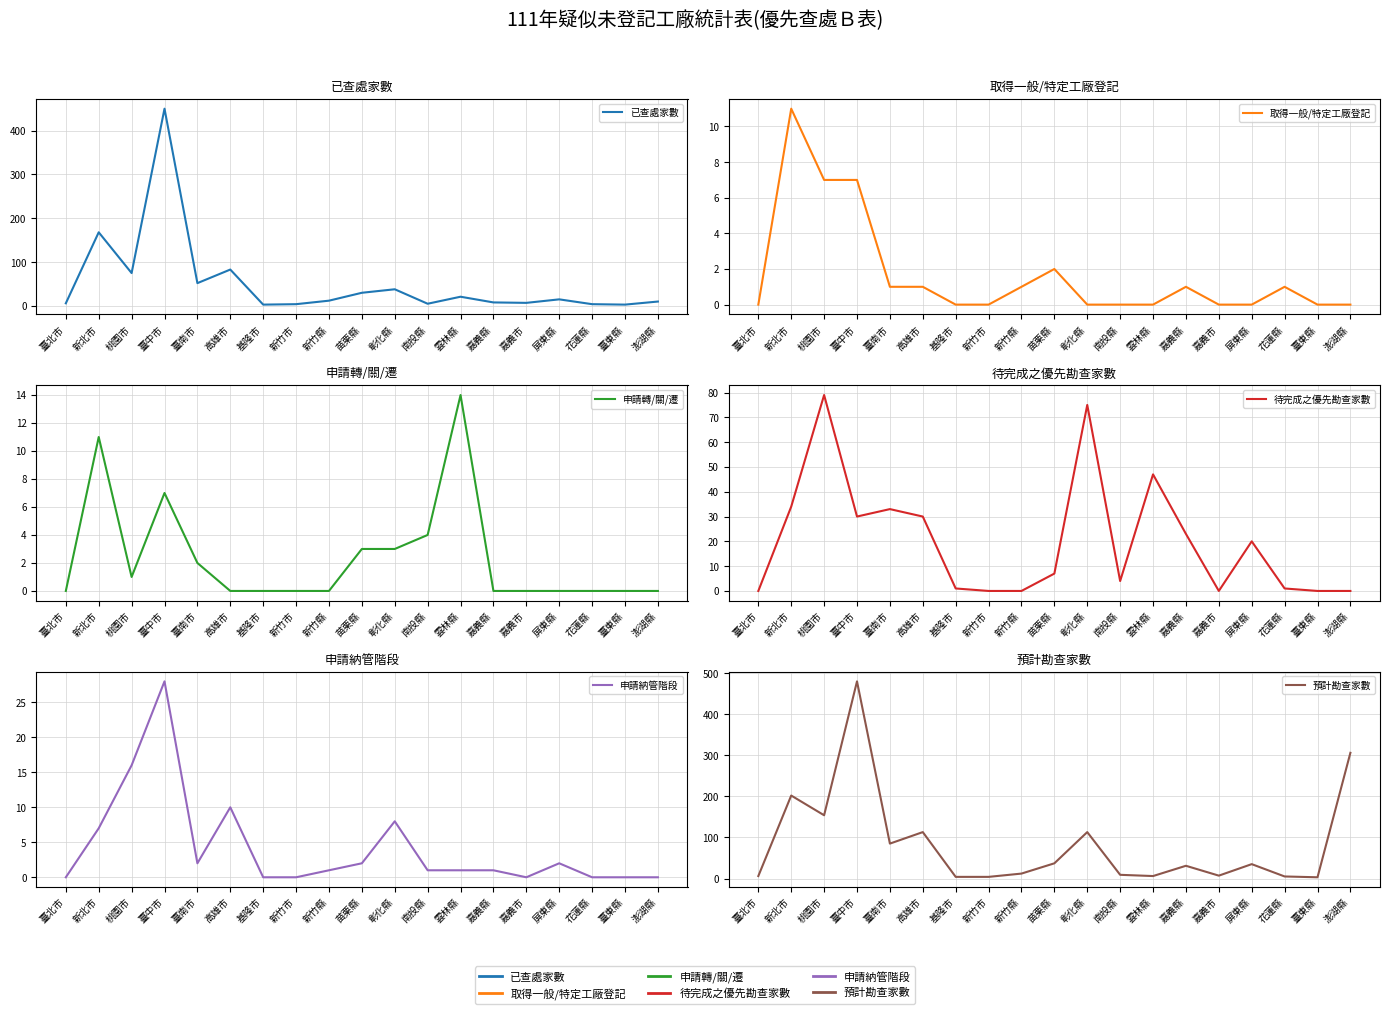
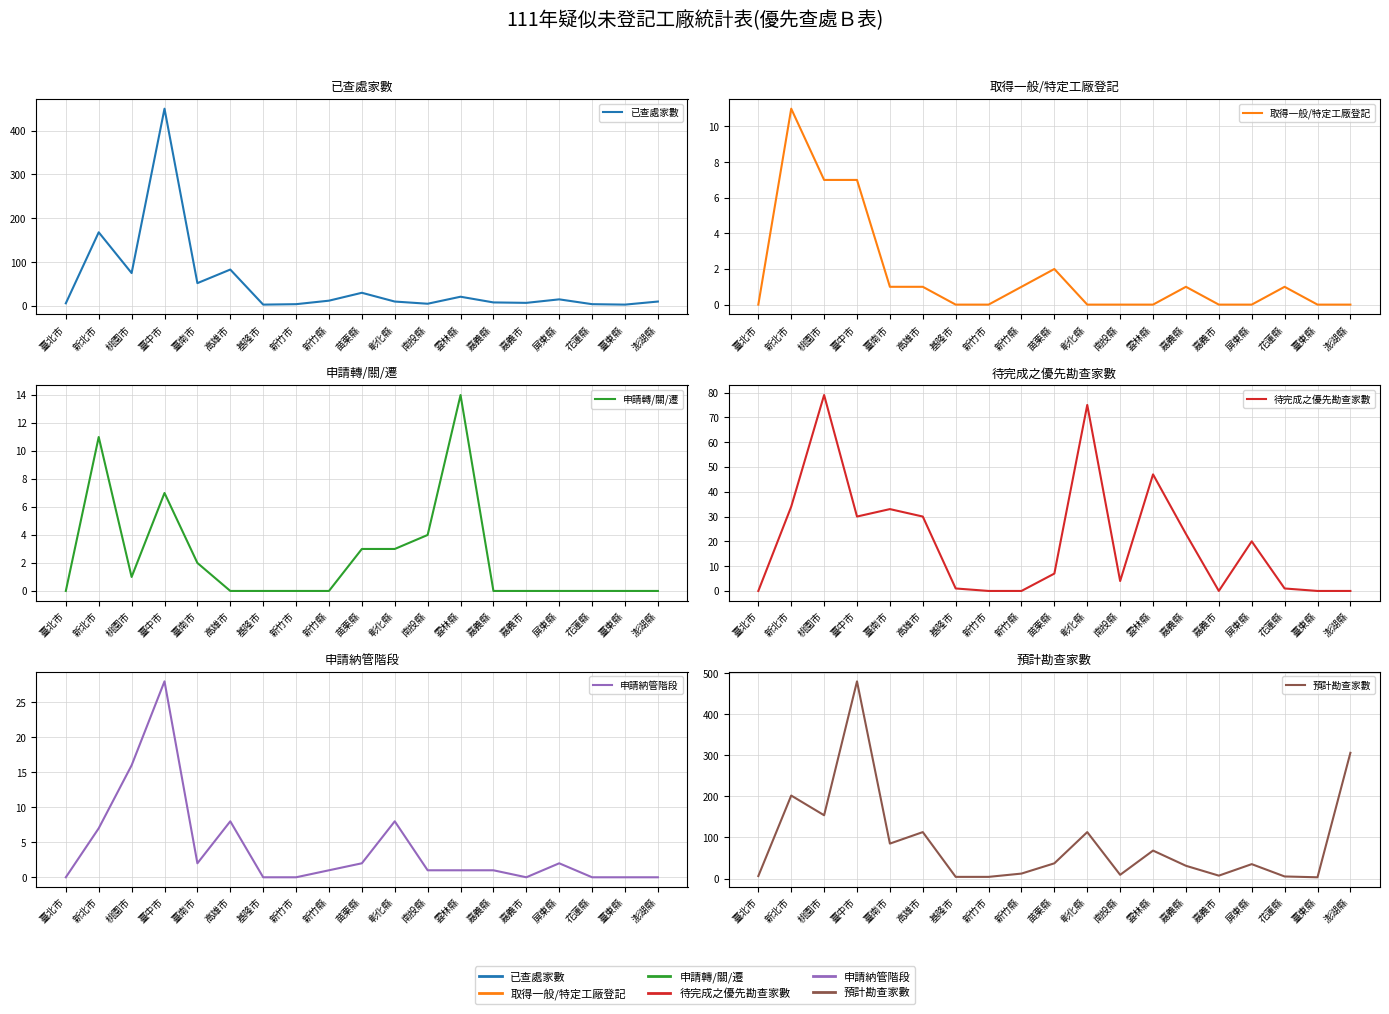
已查處家數, 彰化縣: 40 -> 10
申請納管階段, 高雄市: 10 -> 8
預計勘查家數, 雲林縣: 10 -> 70
